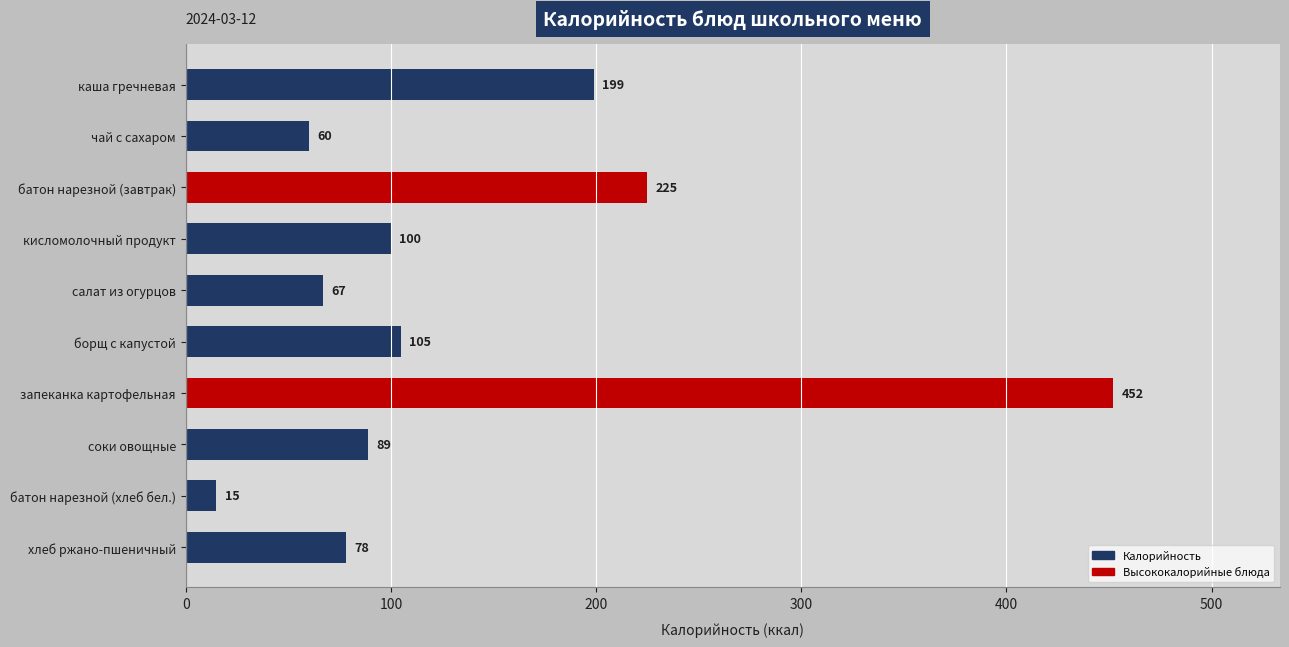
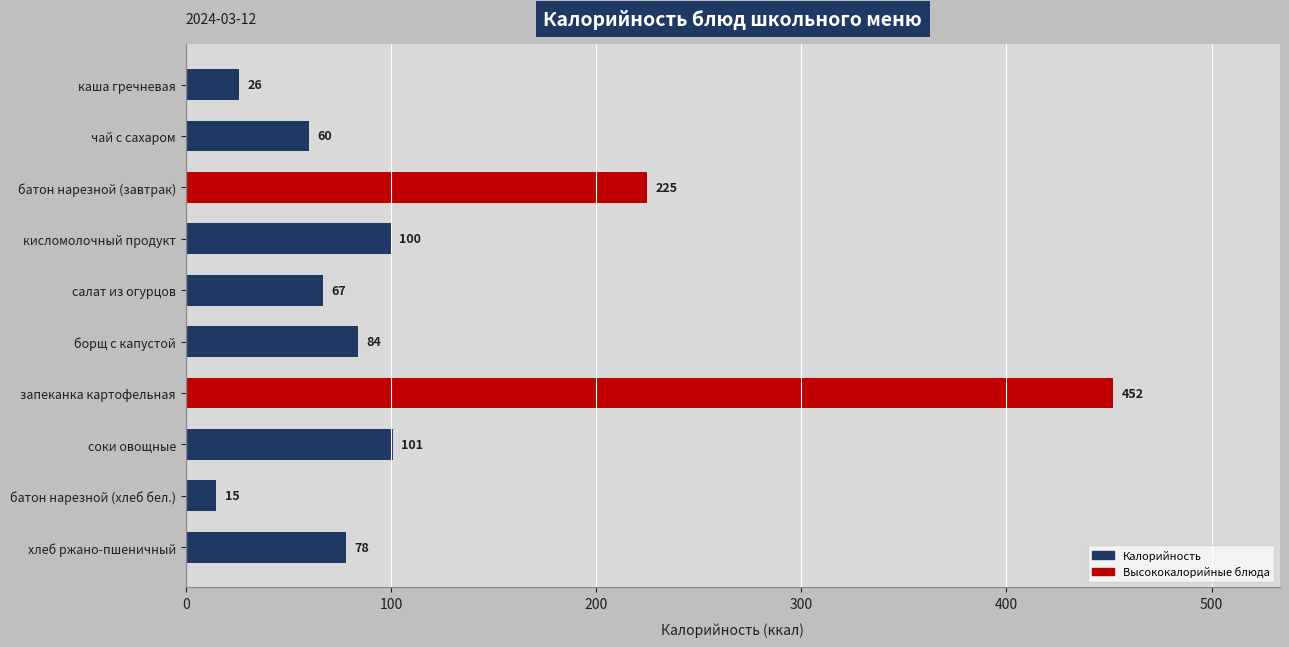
каша гречневая: 199 -> 26
борщ с капустой: 105 -> 84
соки овощные: 89 -> 101
